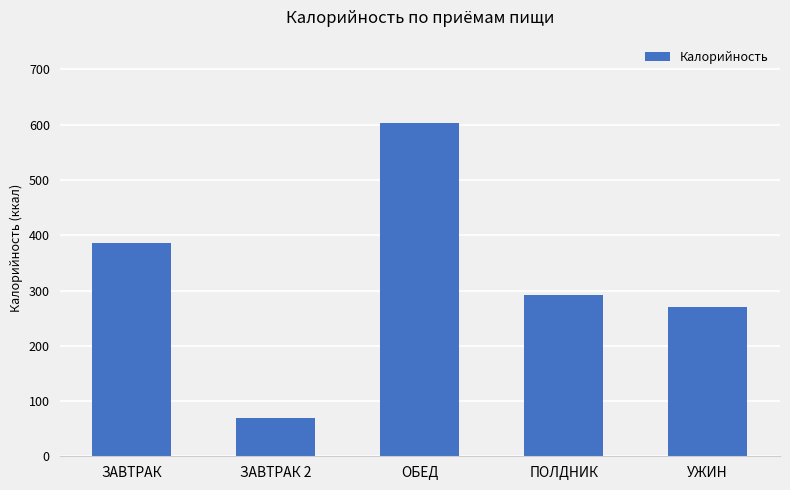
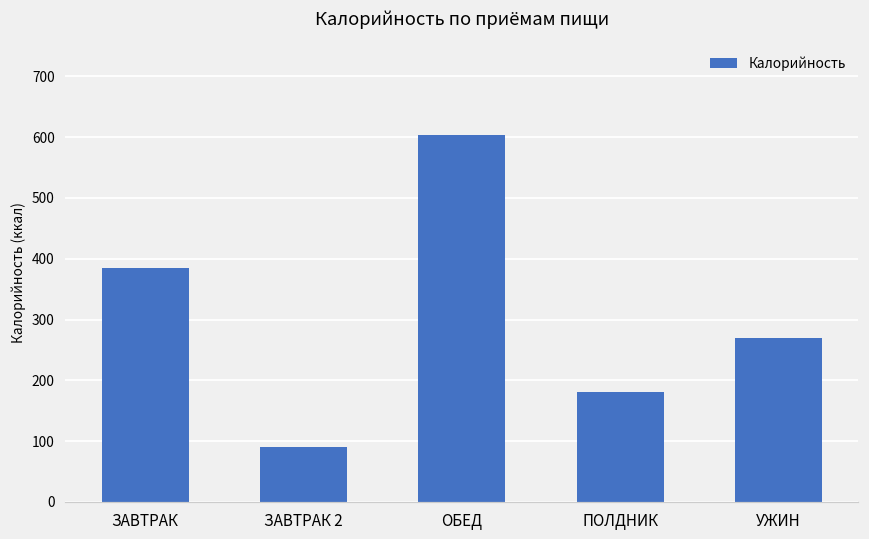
ЗАВТРАК 2: 70 -> 90
ПОЛДНИК: 290 -> 180
